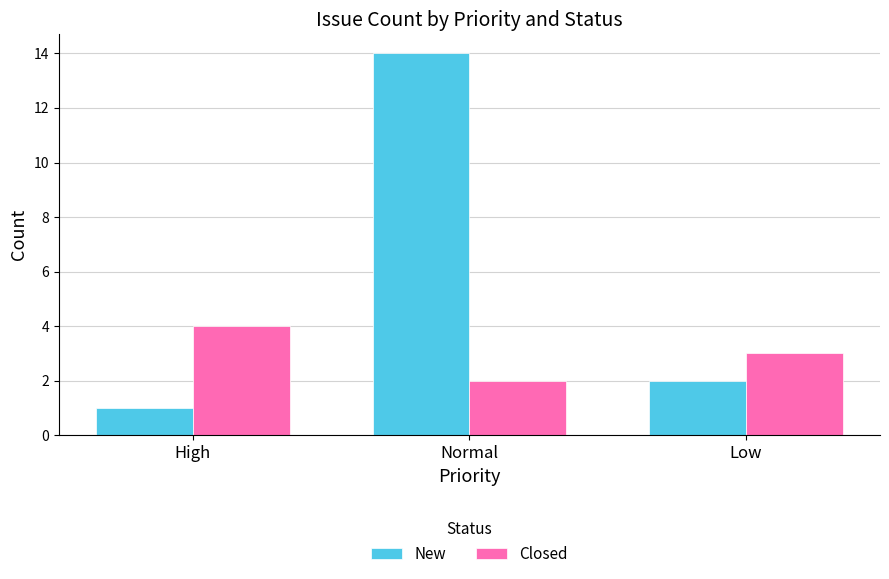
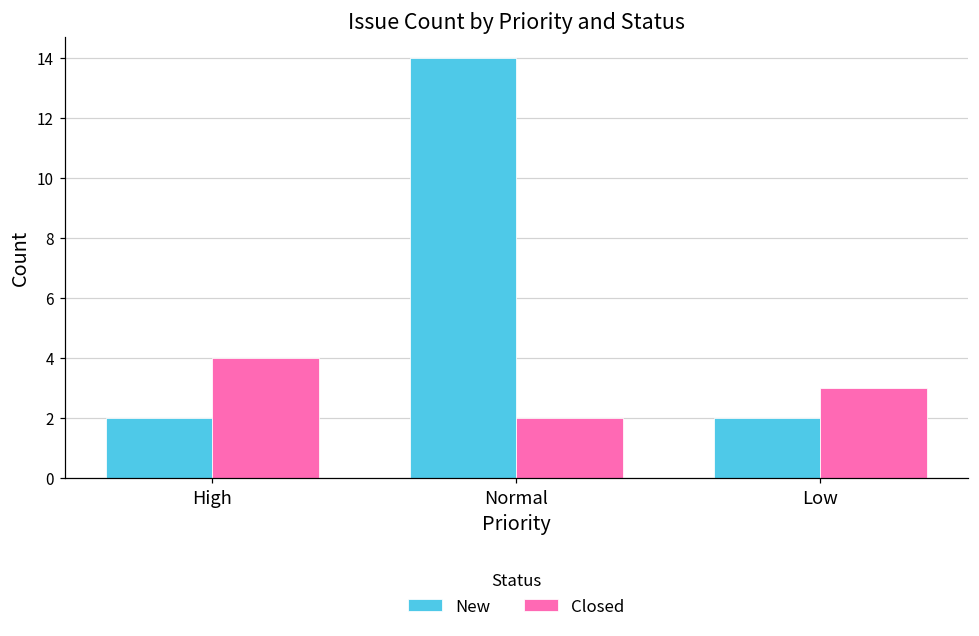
New, High: 1 -> 2
